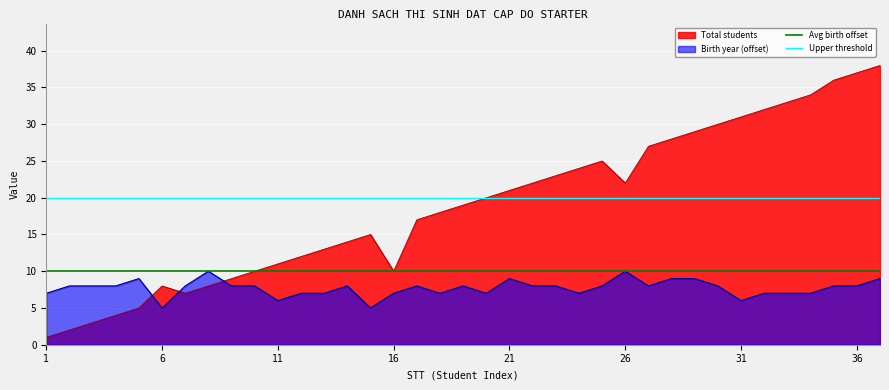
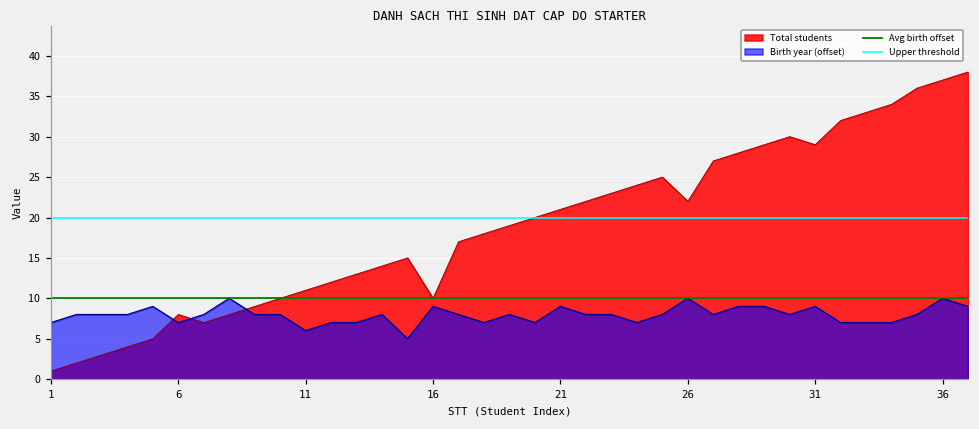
Birth year (offset), 6: 5 -> 7
Birth year (offset), 16: 7 -> 9
Total students, 31: 31 -> 29
Birth year (offset), 31: 6 -> 9
Birth year (offset), 36: 8 -> 10
